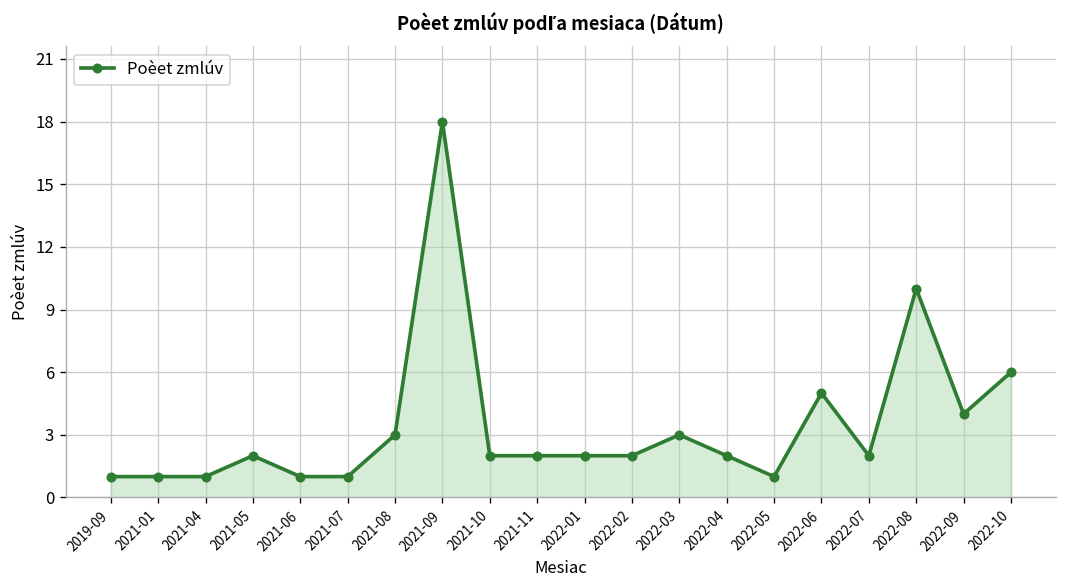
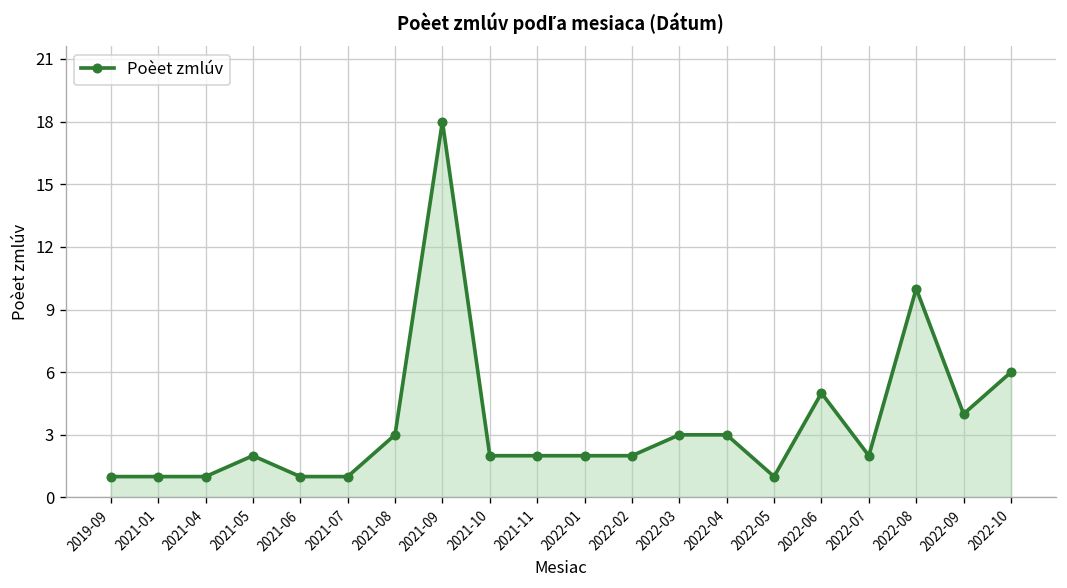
2022-04: 2 -> 3
